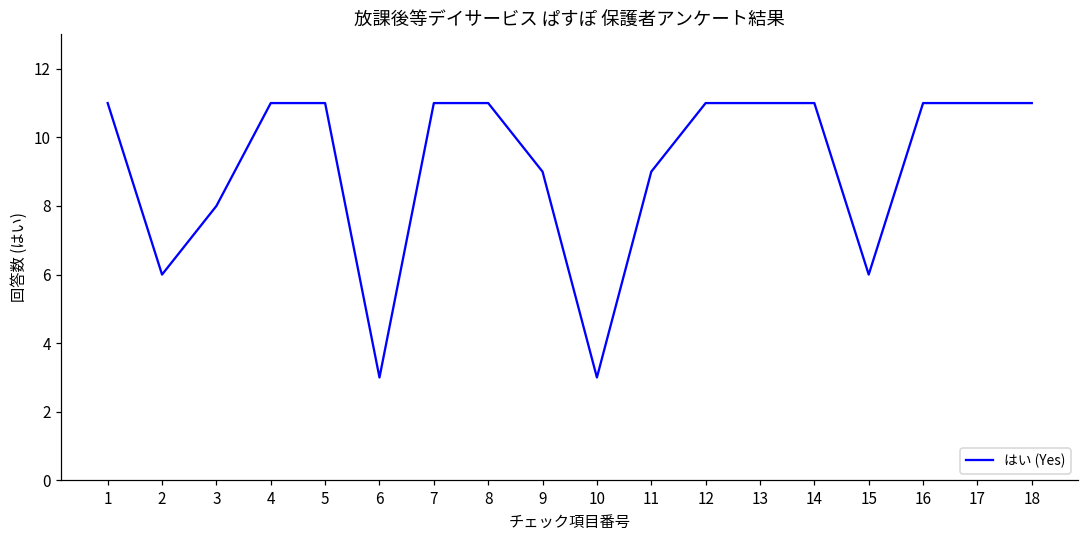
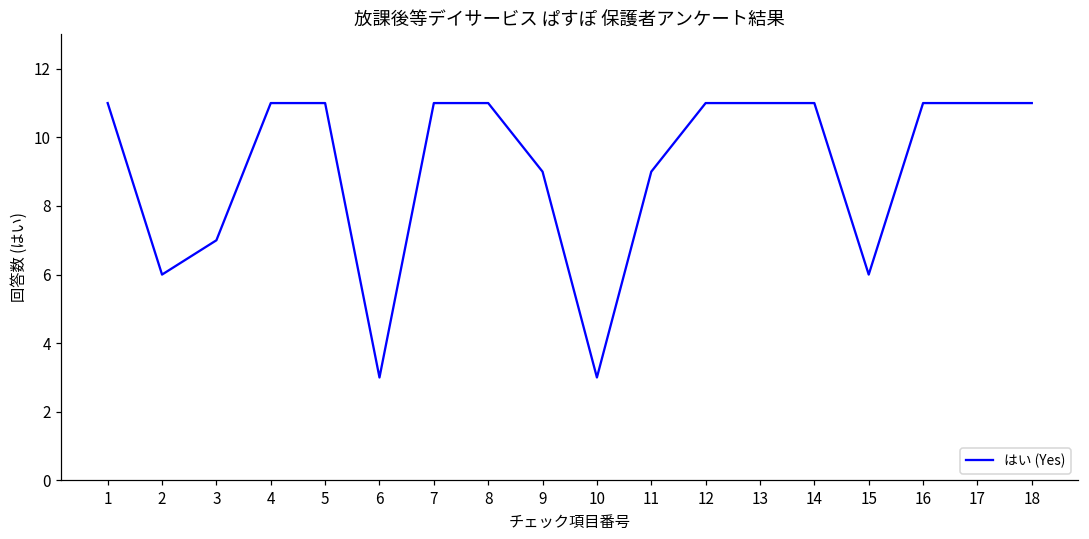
3: 8 -> 7
